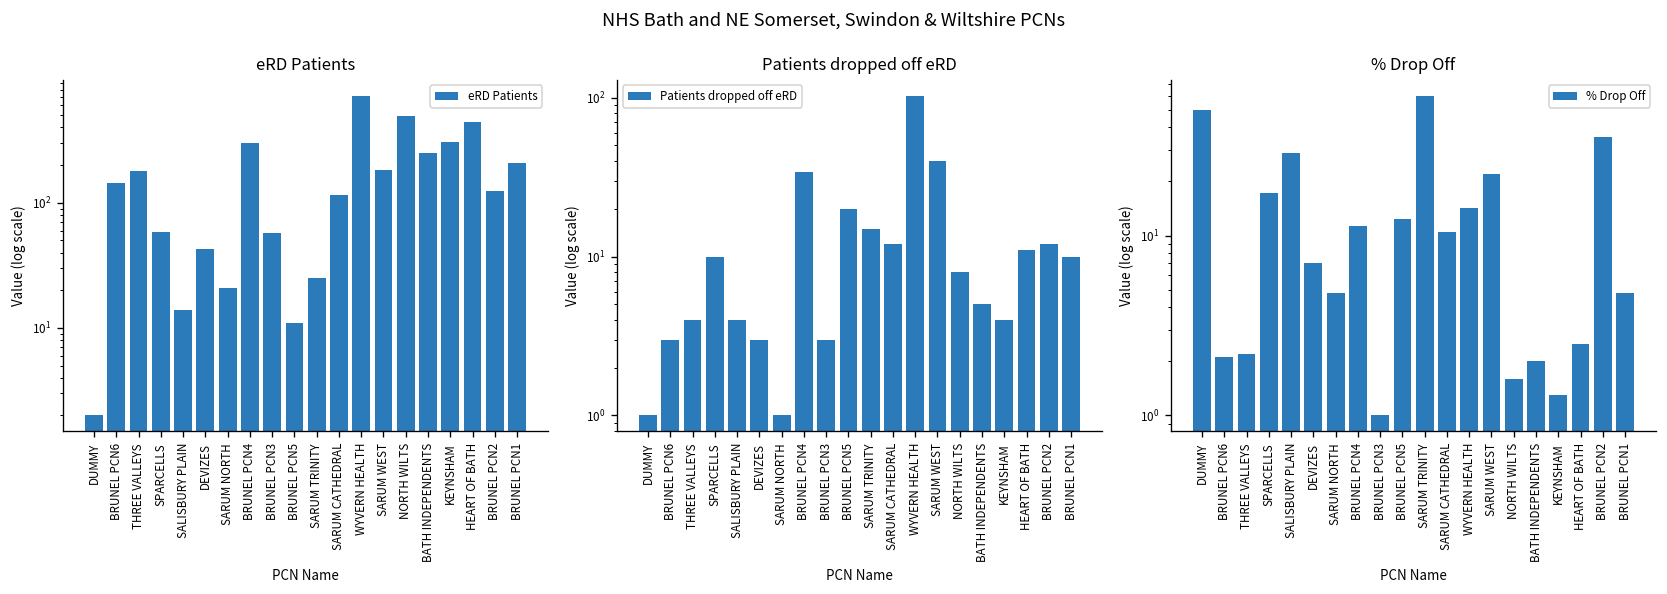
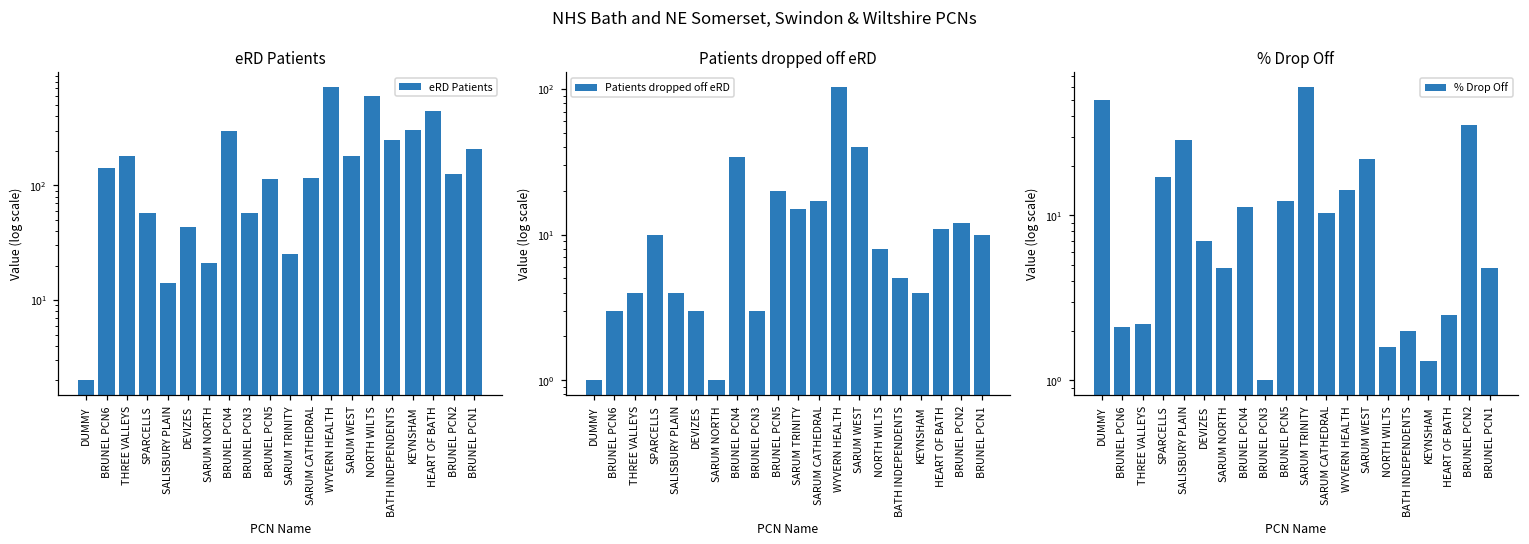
eRD Patients, BRUNEL PCN5: 11 -> 110
eRD Patients, NORTH WILTS: 500 -> 600
Patients dropped off eRD, SARUM CATHEDRAL: 12 -> 17
